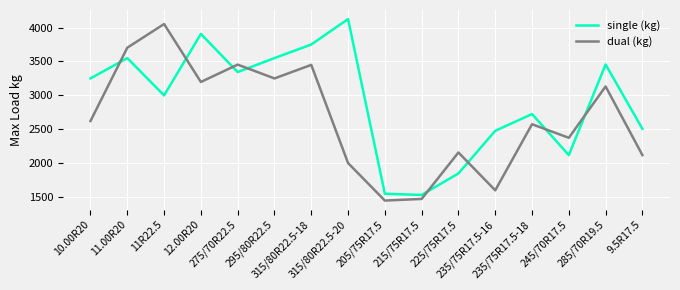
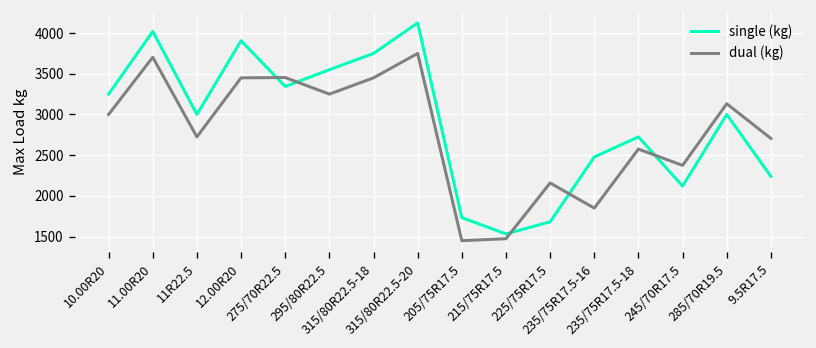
dual (kg), 10.00R20: 2600 -> 3000
single (kg), 11.00R20: 3600 -> 4000
dual (kg), 11R22.5: 4100 -> 2700
dual (kg), 12.00R20: 3200 -> 3500
dual (kg), 315/80R22.5-20: 2000 -> 3800
single (kg), 205/75R17.5: 1600 -> 1700
single (kg), 225/75R17.5: 1900 -> 1700
dual (kg), 235/75R17.5-16: 1600 -> 1900
single (kg), 285/70R19.5: 3500 -> 3000
single (kg), 9.5R17.5: 2500 -> 2200
dual (kg), 9.5R17.5: 2100 -> 2700
